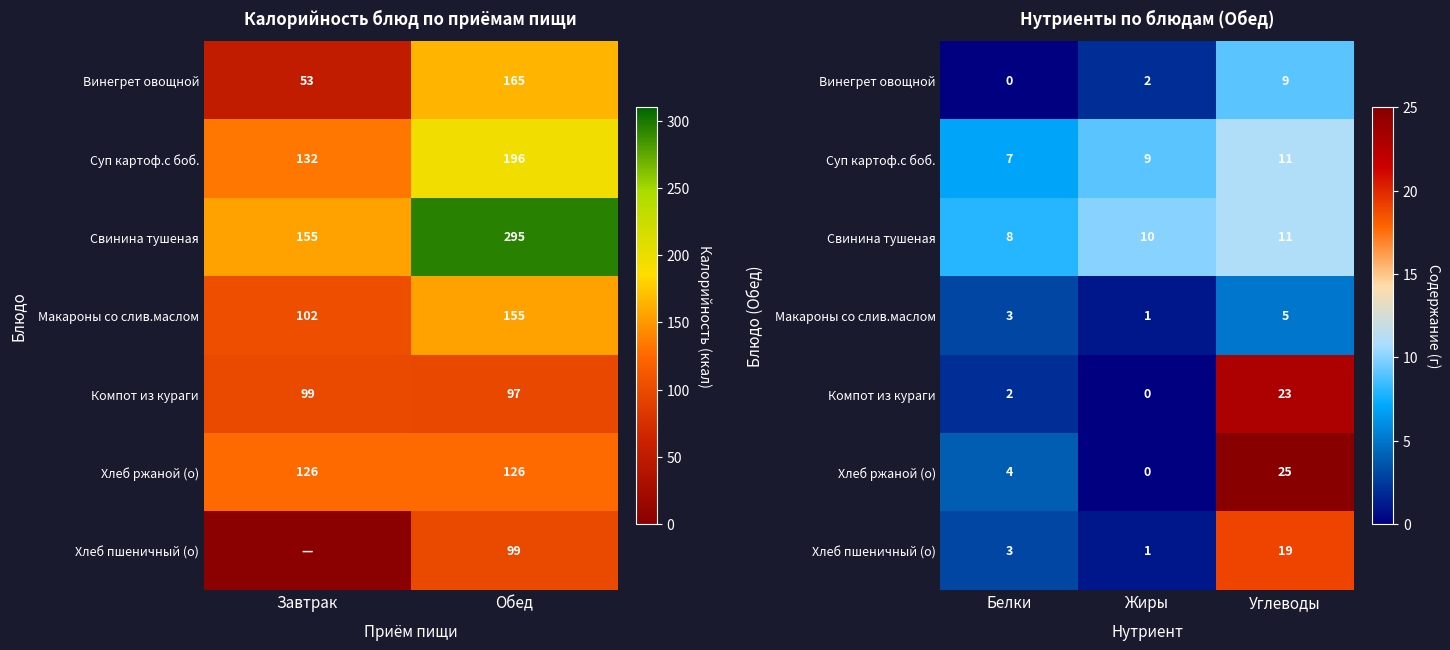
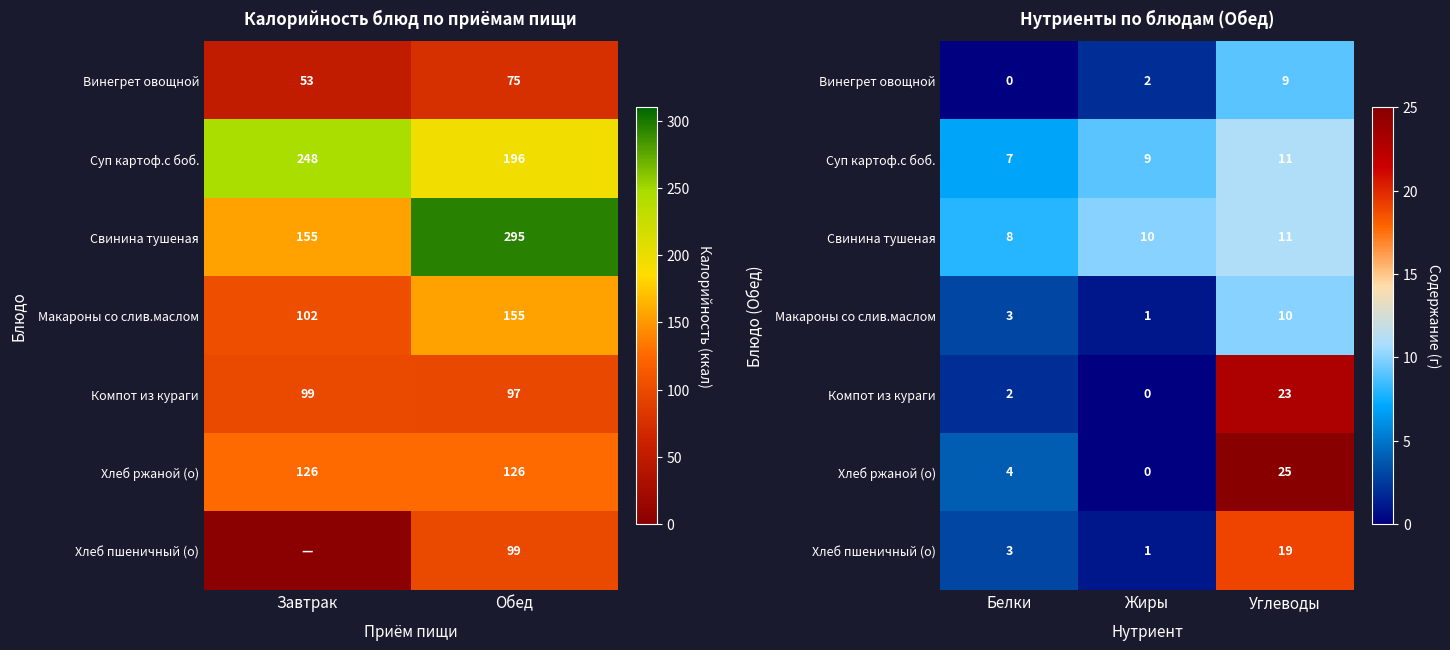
Калорийность блюд по приёмам пищи, Винегрет овощной, Обед: 165 -> 75
Калорийность блюд по приёмам пищи, Суп картоф.с боб., Завтрак: 132 -> 248
Нутриенты по блюдам (Обед), Макароны со слив.маслом, Углеводы: 5 -> 10
